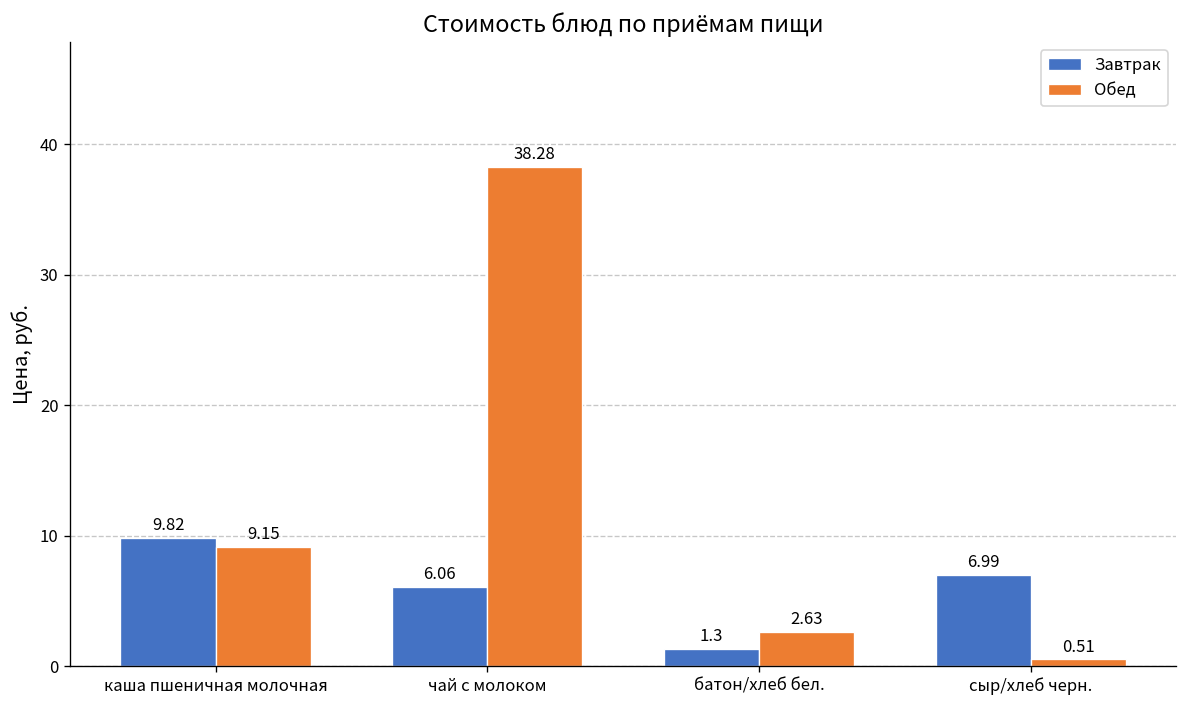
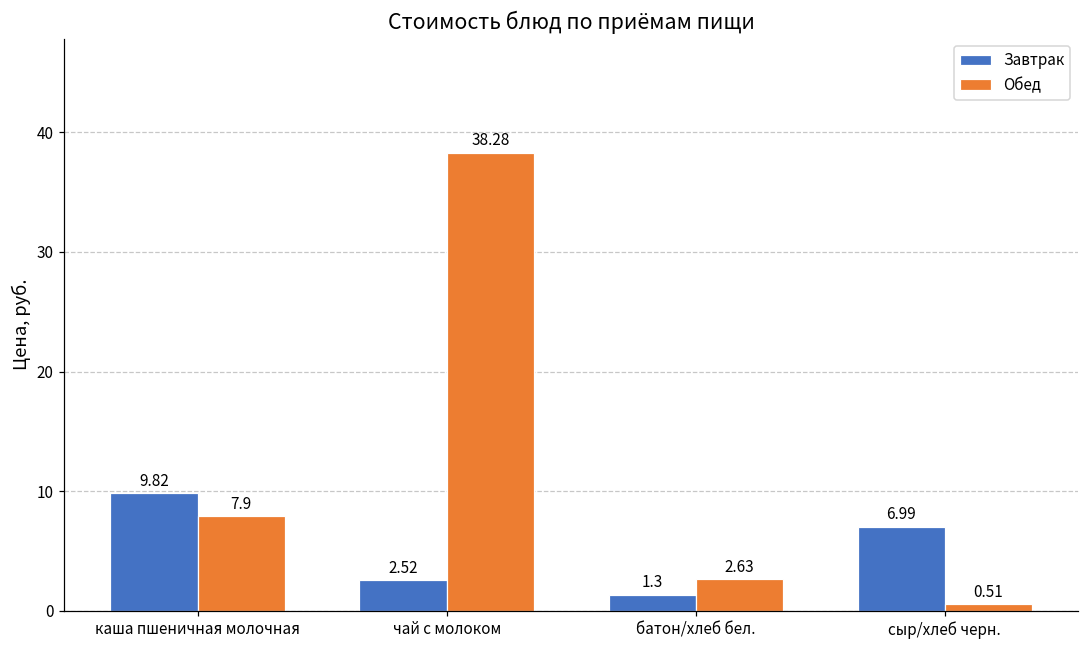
Обед, каша пшеничная молочная: 9.15 -> 7.9
Завтрак, чай с молоком: 6.06 -> 2.52
